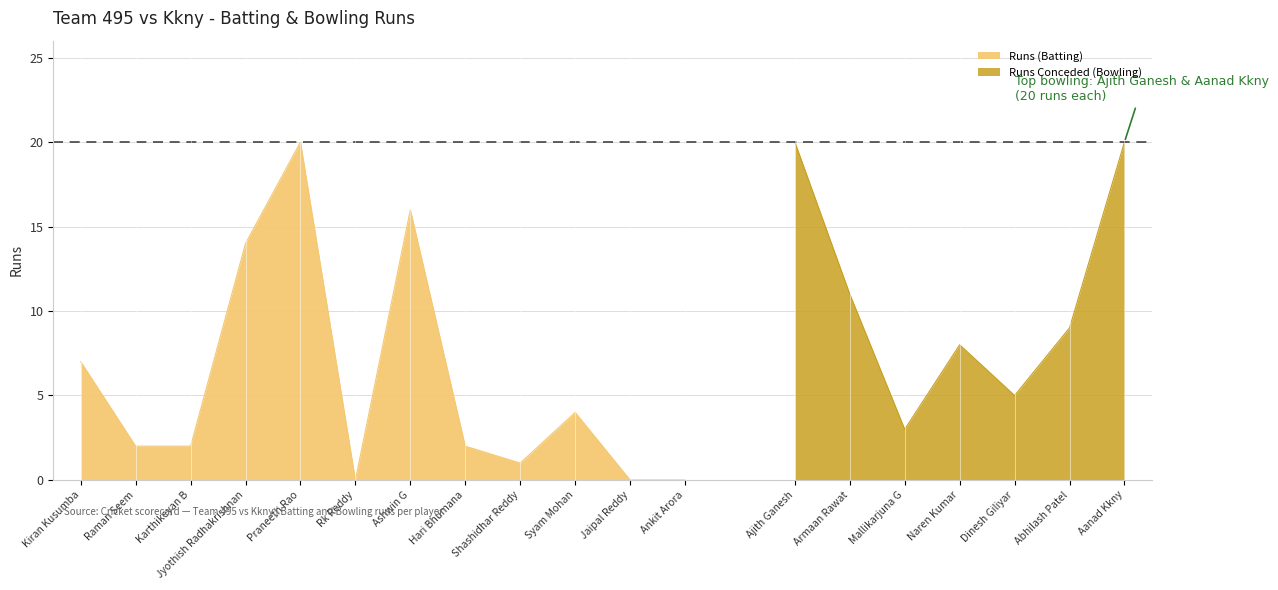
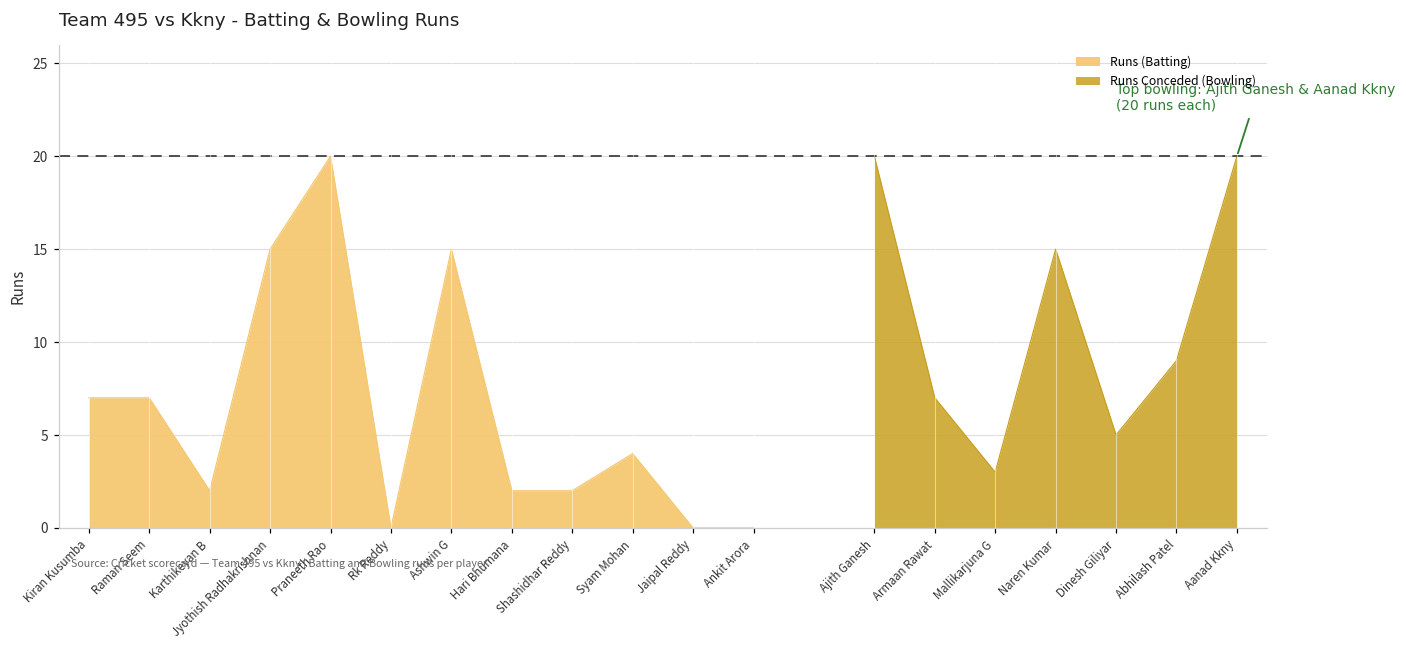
Runs (Batting), Raman Seem: 2 -> 7
Runs (Batting), Jyothish Radhakrishnan: 14 -> 15
Runs (Batting), Ashwin G: 16 -> 15
Runs (Batting), Shashidhar Reddy: 1 -> 2
Runs Conceded (Bowling), Armaan Rawat: 11 -> 7
Runs Conceded (Bowling), Naren Kumar: 8 -> 15
